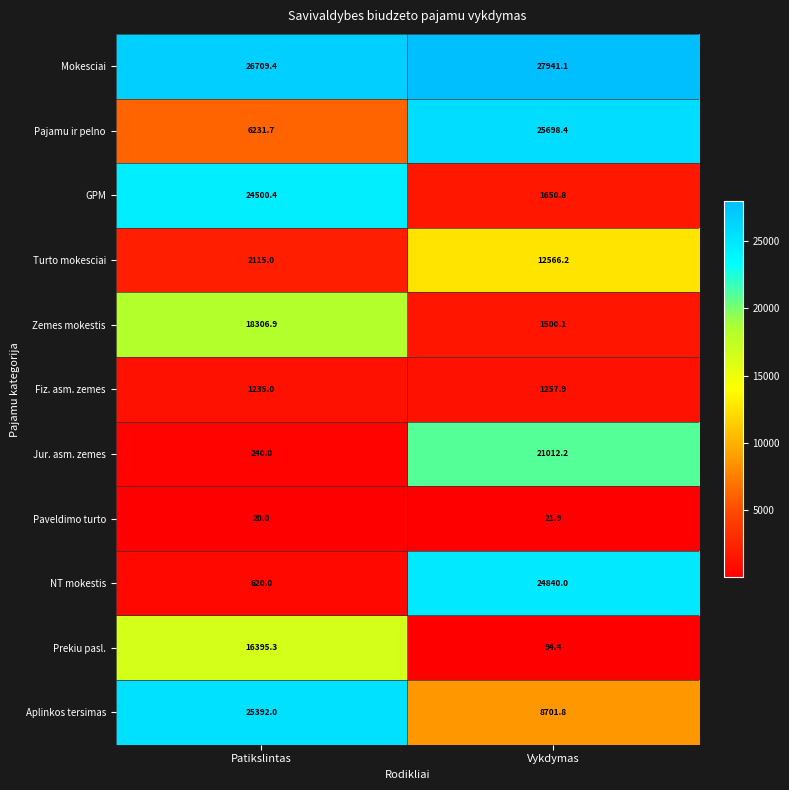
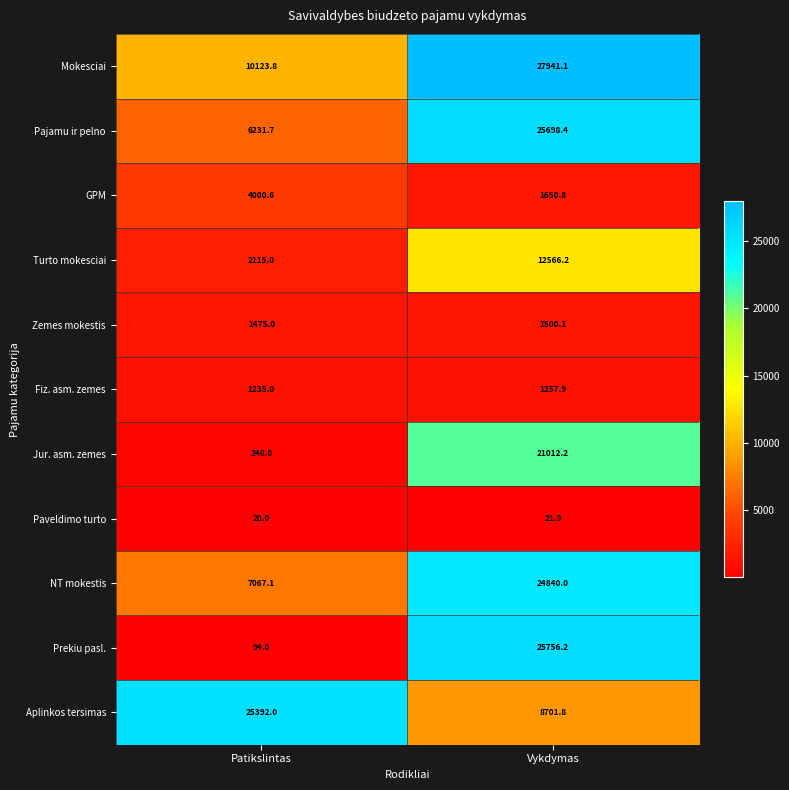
Mokesciai, Patikslintas: 26709.4 -> 10123.8
GPM, Patikslintas: 24500.4 -> 4000.6
Zemes mokestis, Patikslintas: 18306.9 -> 1475.0
NT mokestis, Patikslintas: 620.0 -> 7067.1
Prekiu pasl., Patikslintas: 16395.3 -> 94.0
Prekiu pasl., Vykdymas: 94.4 -> 25756.2
